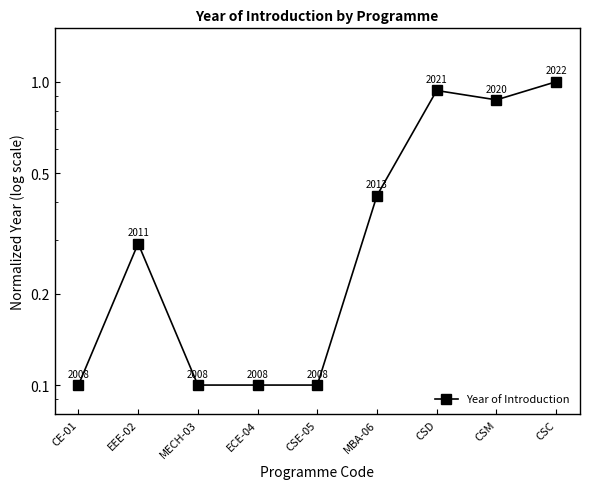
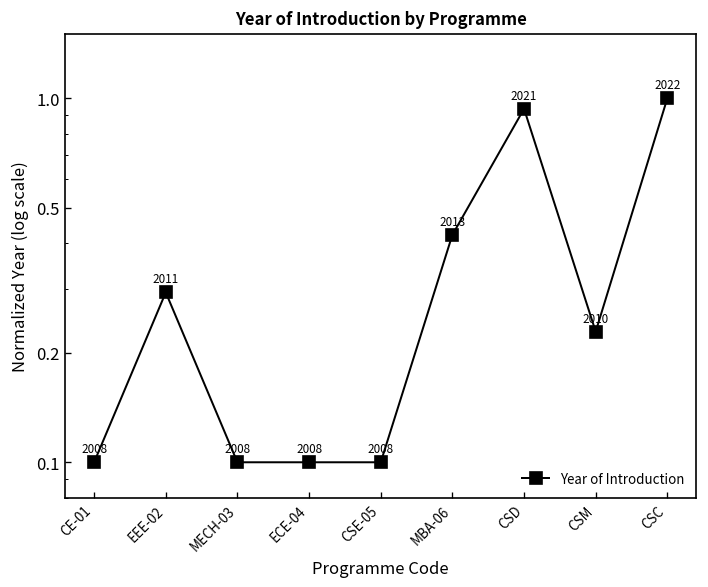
CSM: 2020 -> 2010
